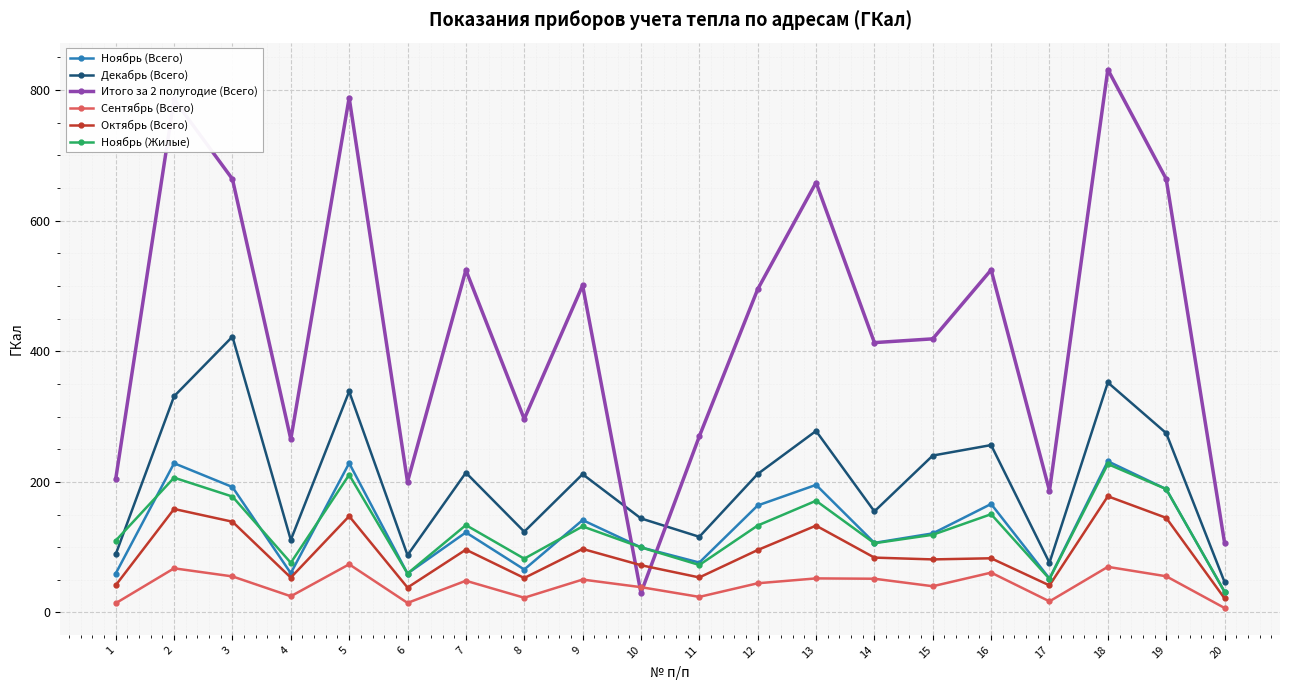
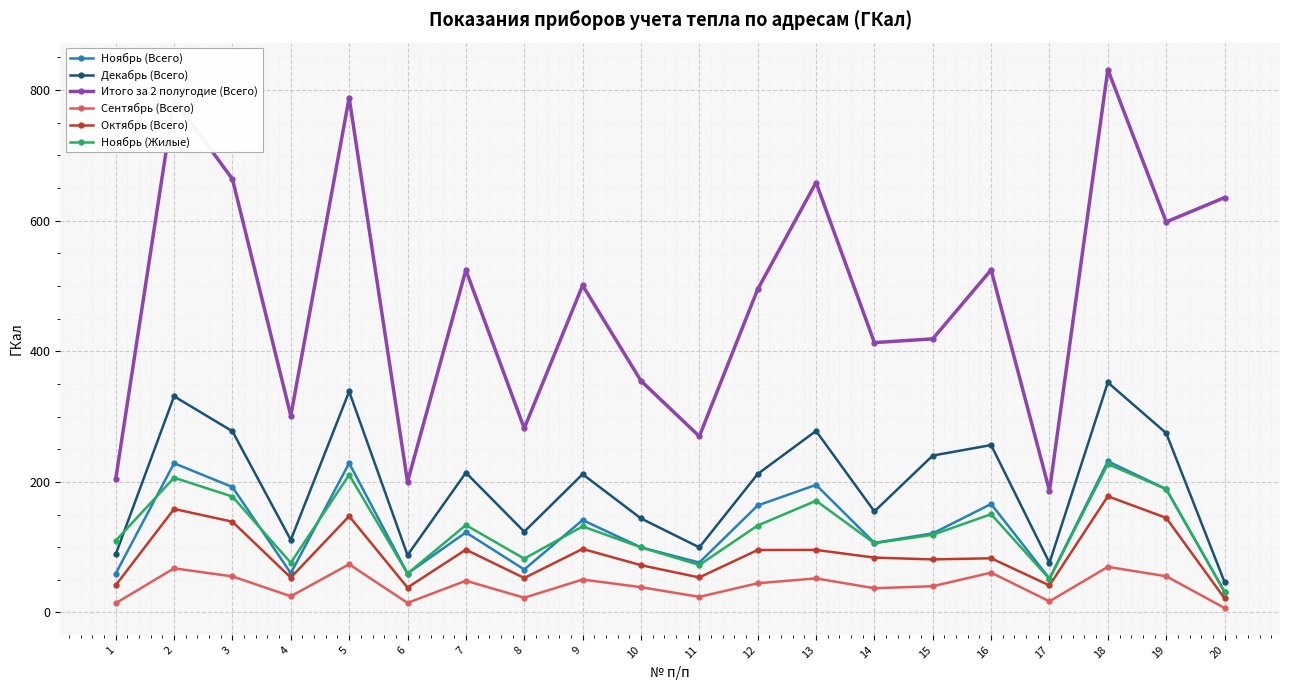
Декабрь (Всего), 3: 420 -> 280
Итого за 2 полугодие (Всего), 4: 270 -> 300
Итого за 2 полугодие (Всего), 8: 300 -> 280
Итого за 2 полугодие (Всего), 10: 30 -> 350
Декабрь (Всего), 11: 120 -> 100
Октябрь (Всего), 13: 130 -> 100
Сентябрь (Всего), 14: 50 -> 40
Итого за 2 полугодие (Всего), 19: 660 -> 600
Итого за 2 полугодие (Всего), 20: 110 -> 640
